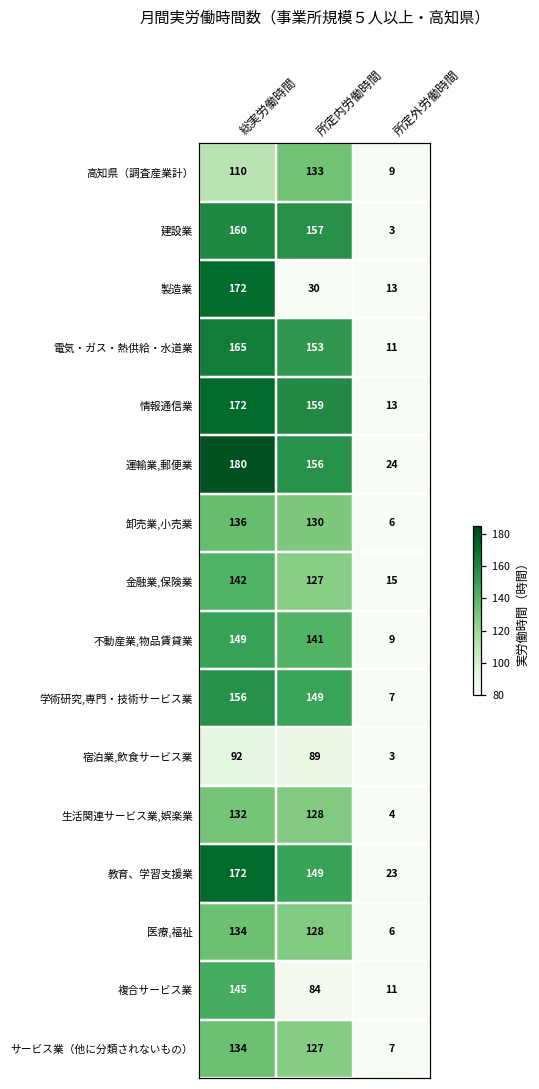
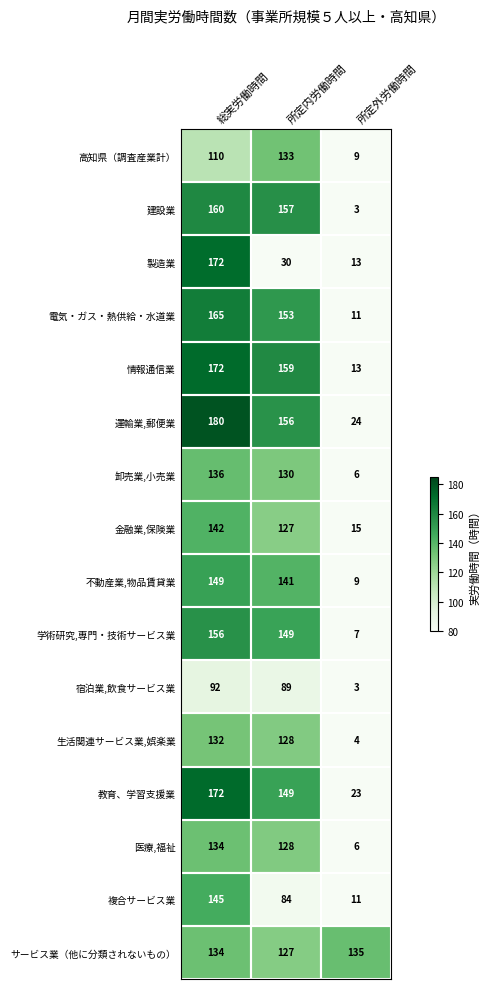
サービス業（他に分類されないもの）, 所定外労働時間: 7 -> 135
